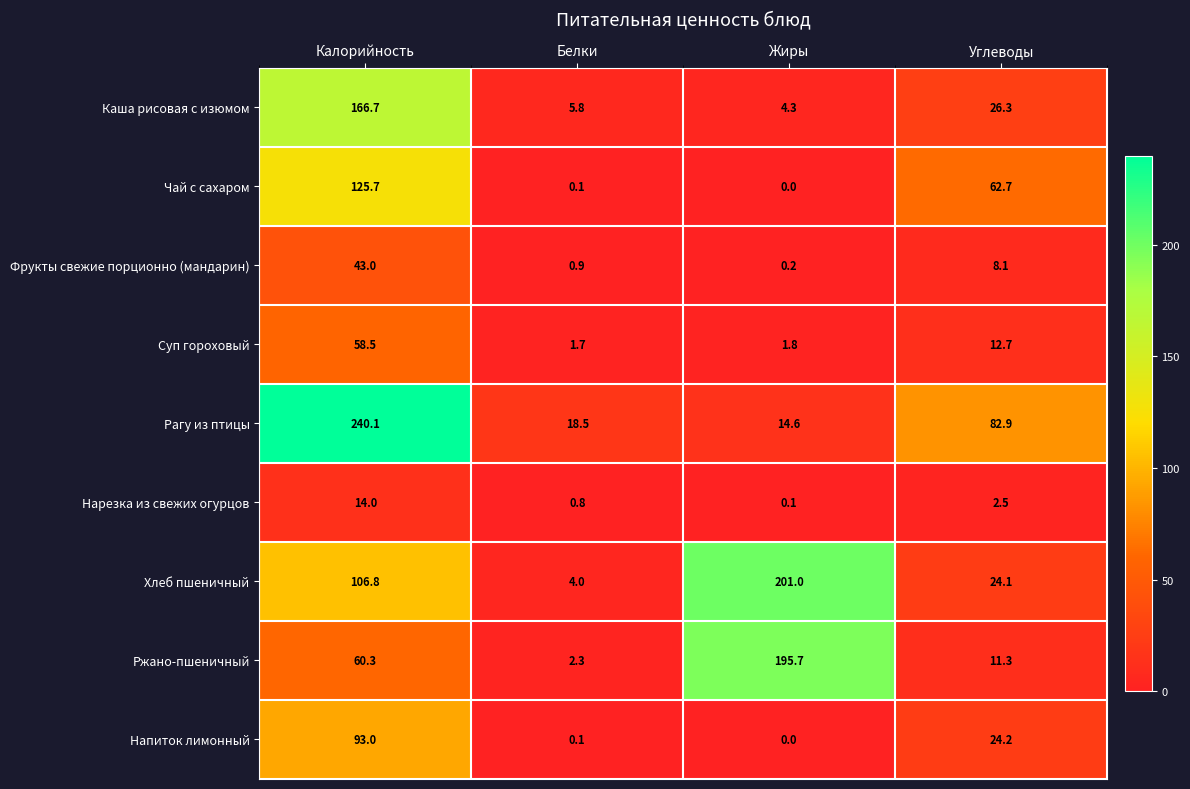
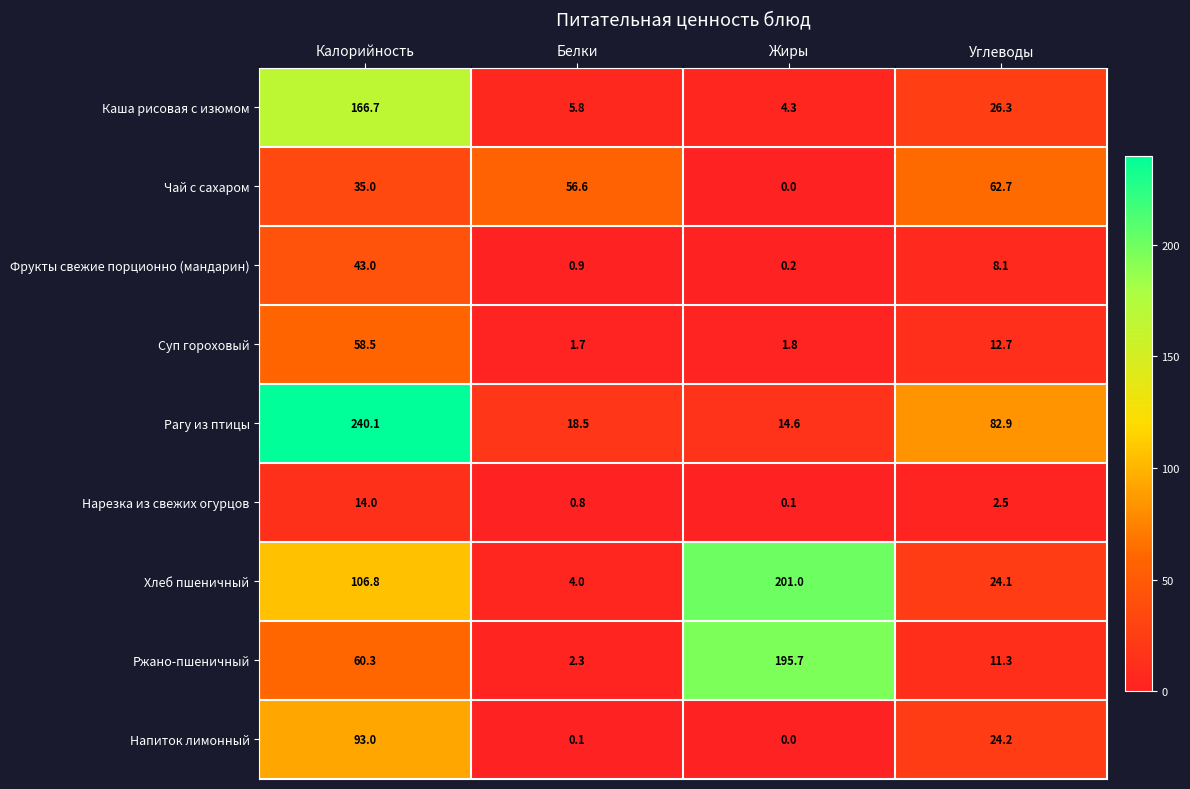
Чай с сахаром, Калорийность: 125.7 -> 35.0
Чай с сахаром, Белки: 0.1 -> 56.6
